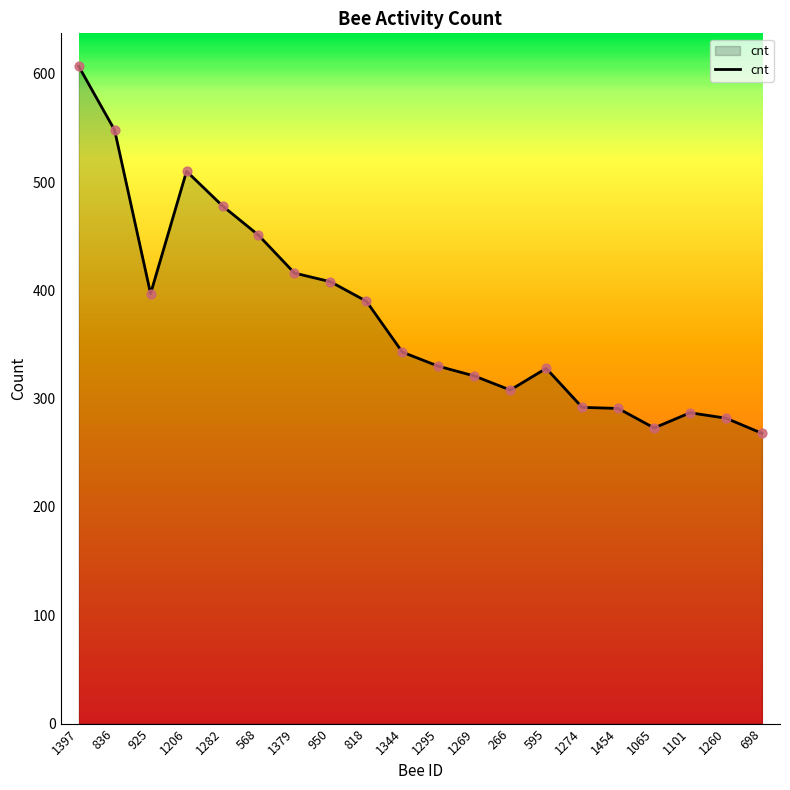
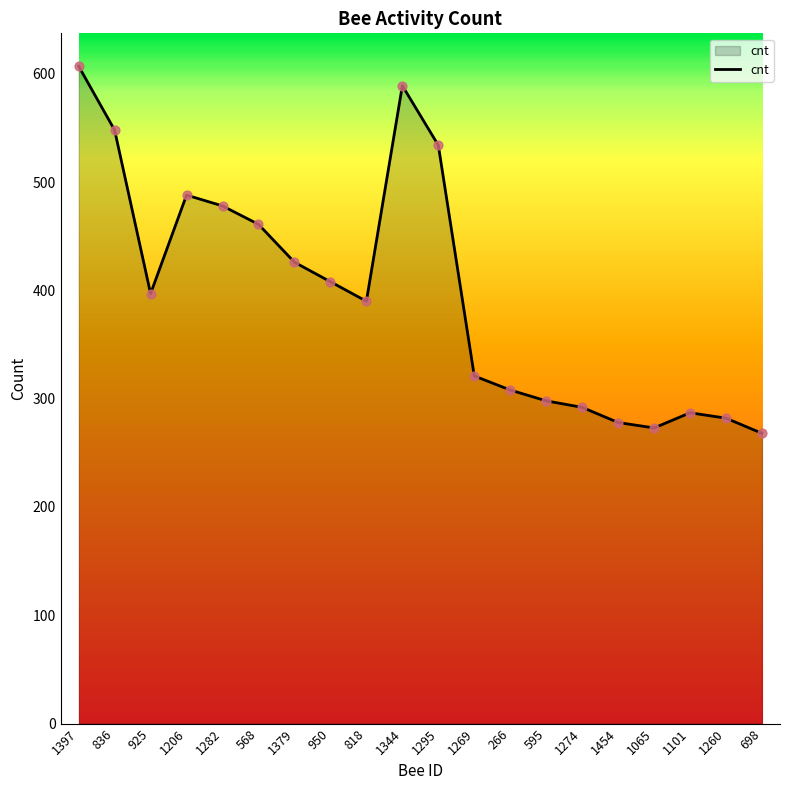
1206: 510 -> 488
568: 451 -> 461
1379: 416 -> 426
1344: 343 -> 589
1295: 330 -> 534
595: 328 -> 298
1454: 291 -> 278
